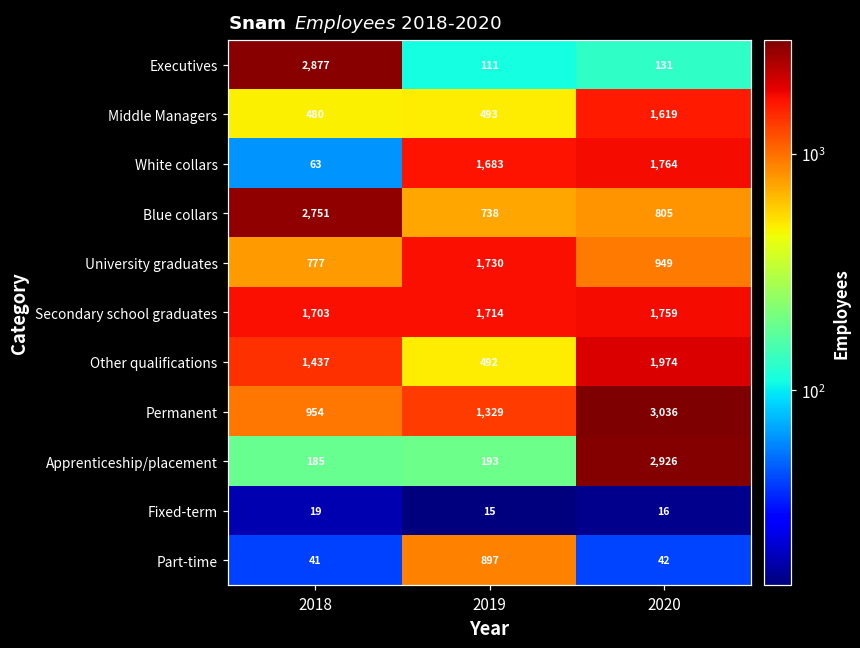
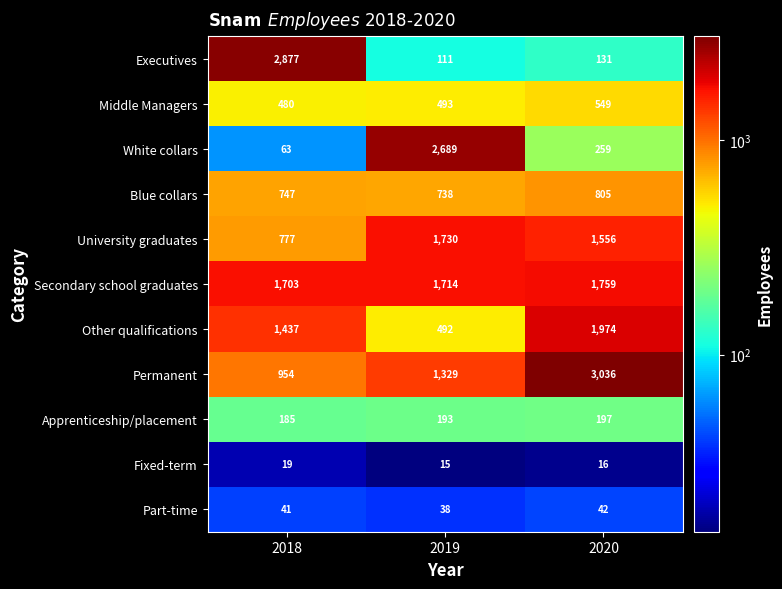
Middle Managers, 2020: 1,619 -> 549
White collars, 2019: 1,683 -> 2,689
White collars, 2020: 1,764 -> 259
Blue collars, 2018: 2,751 -> 747
University graduates, 2020: 949 -> 1,556
Apprenticeship/placement, 2020: 2,926 -> 197
Part-time, 2019: 897 -> 38
